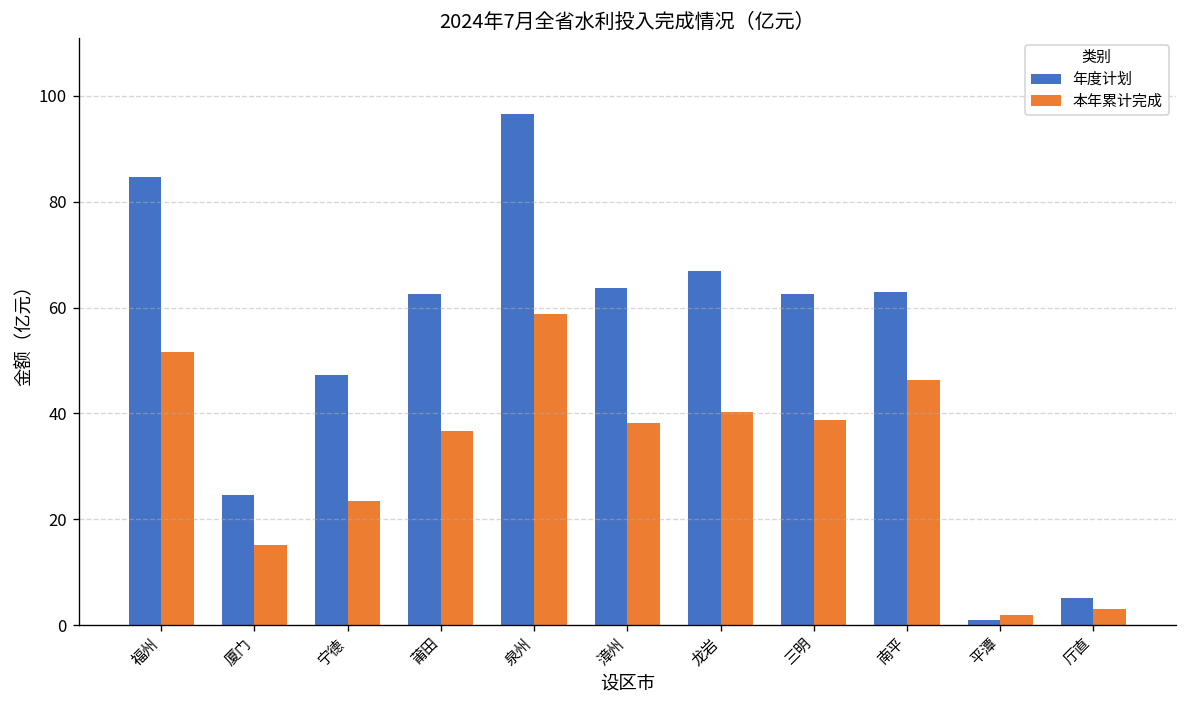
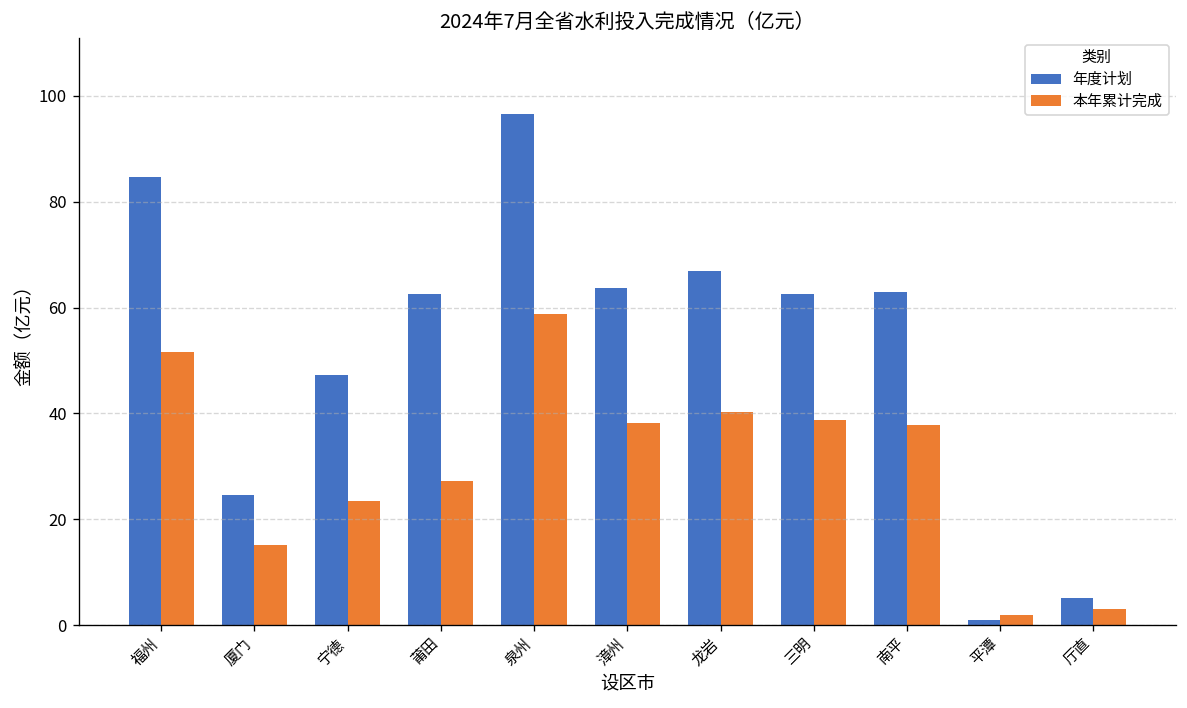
本年累计完成, 莆田: 37 -> 27
本年累计完成, 南平: 46 -> 38
